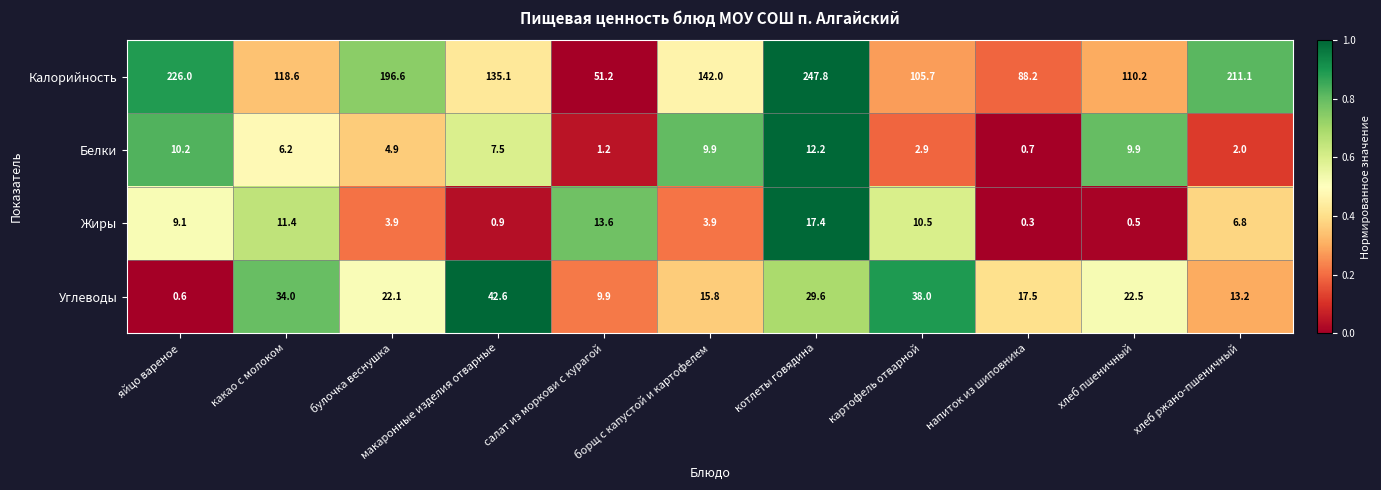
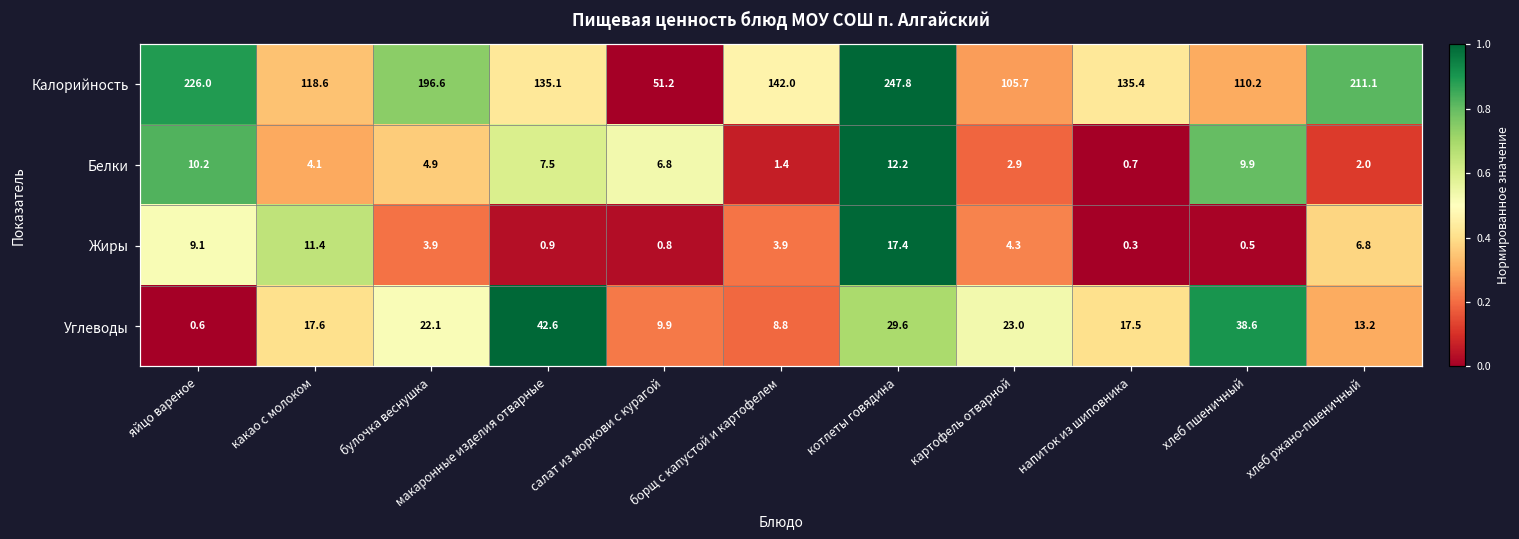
Калорийность, напиток из шиповника: 88.2 -> 135.4
Белки, какао с молоком: 6.2 -> 4.1
Белки, салат из моркови с курагой: 1.2 -> 6.8
Белки, борщ с капустой и картофелем: 9.9 -> 1.4
Жиры, салат из моркови с курагой: 13.6 -> 0.8
Жиры, картофель отварной: 10.5 -> 4.3
Углеводы, какао с молоком: 34.0 -> 17.6
Углеводы, борщ с капустой и картофелем: 15.8 -> 8.8
Углеводы, картофель отварной: 38.0 -> 23.0
Углеводы, хлеб пшеничный: 22.5 -> 38.6
